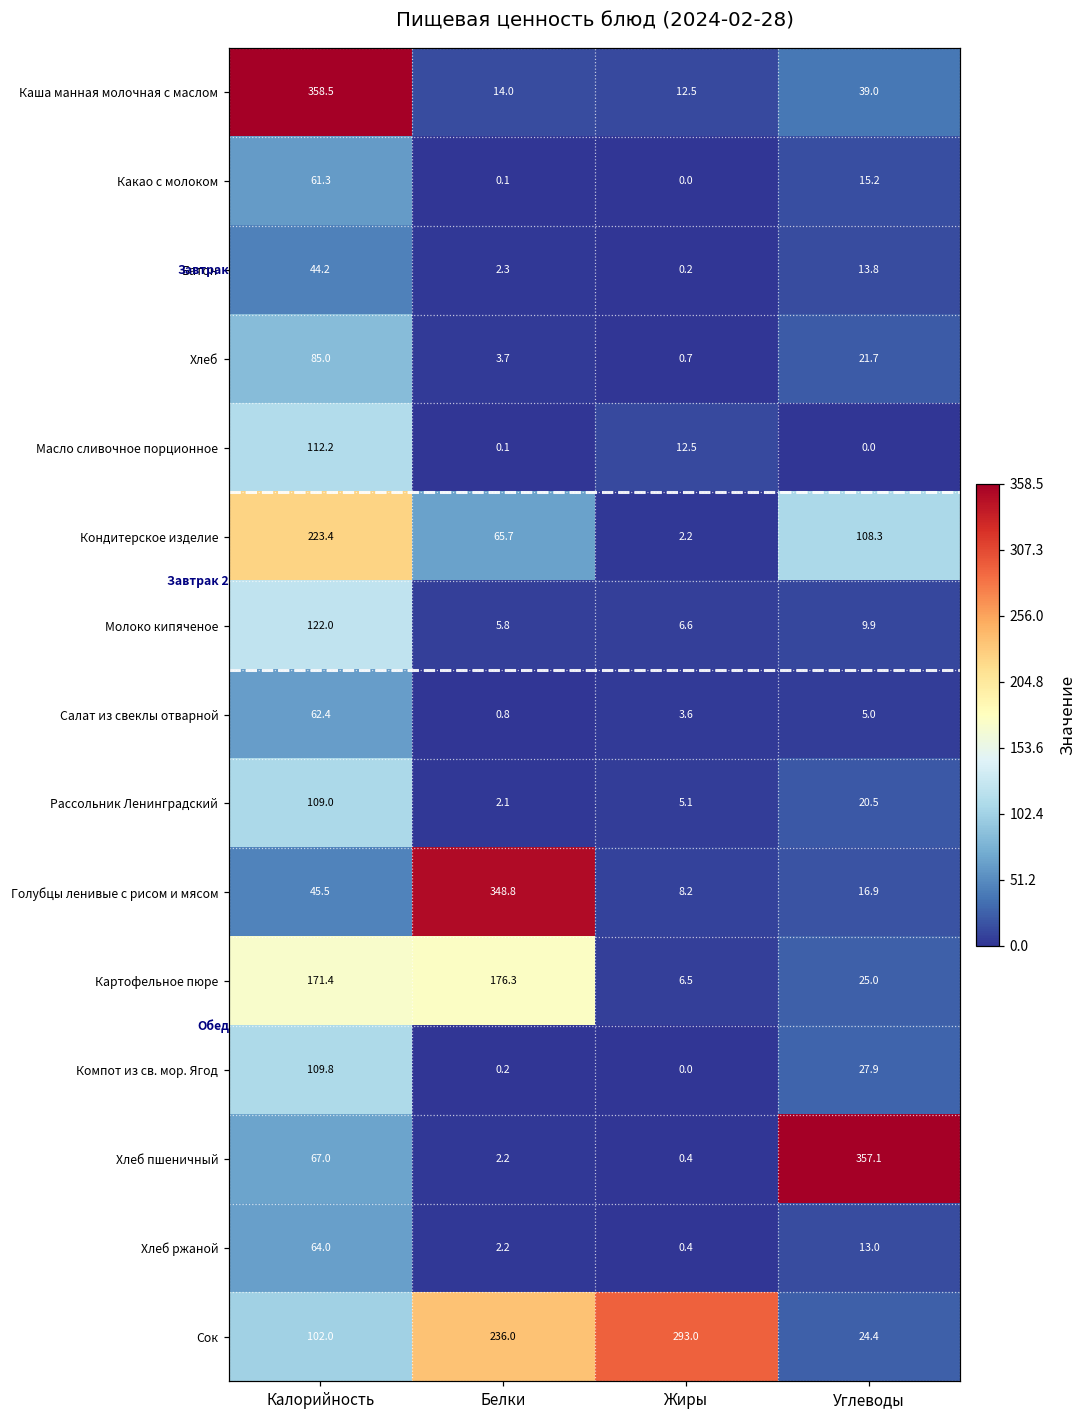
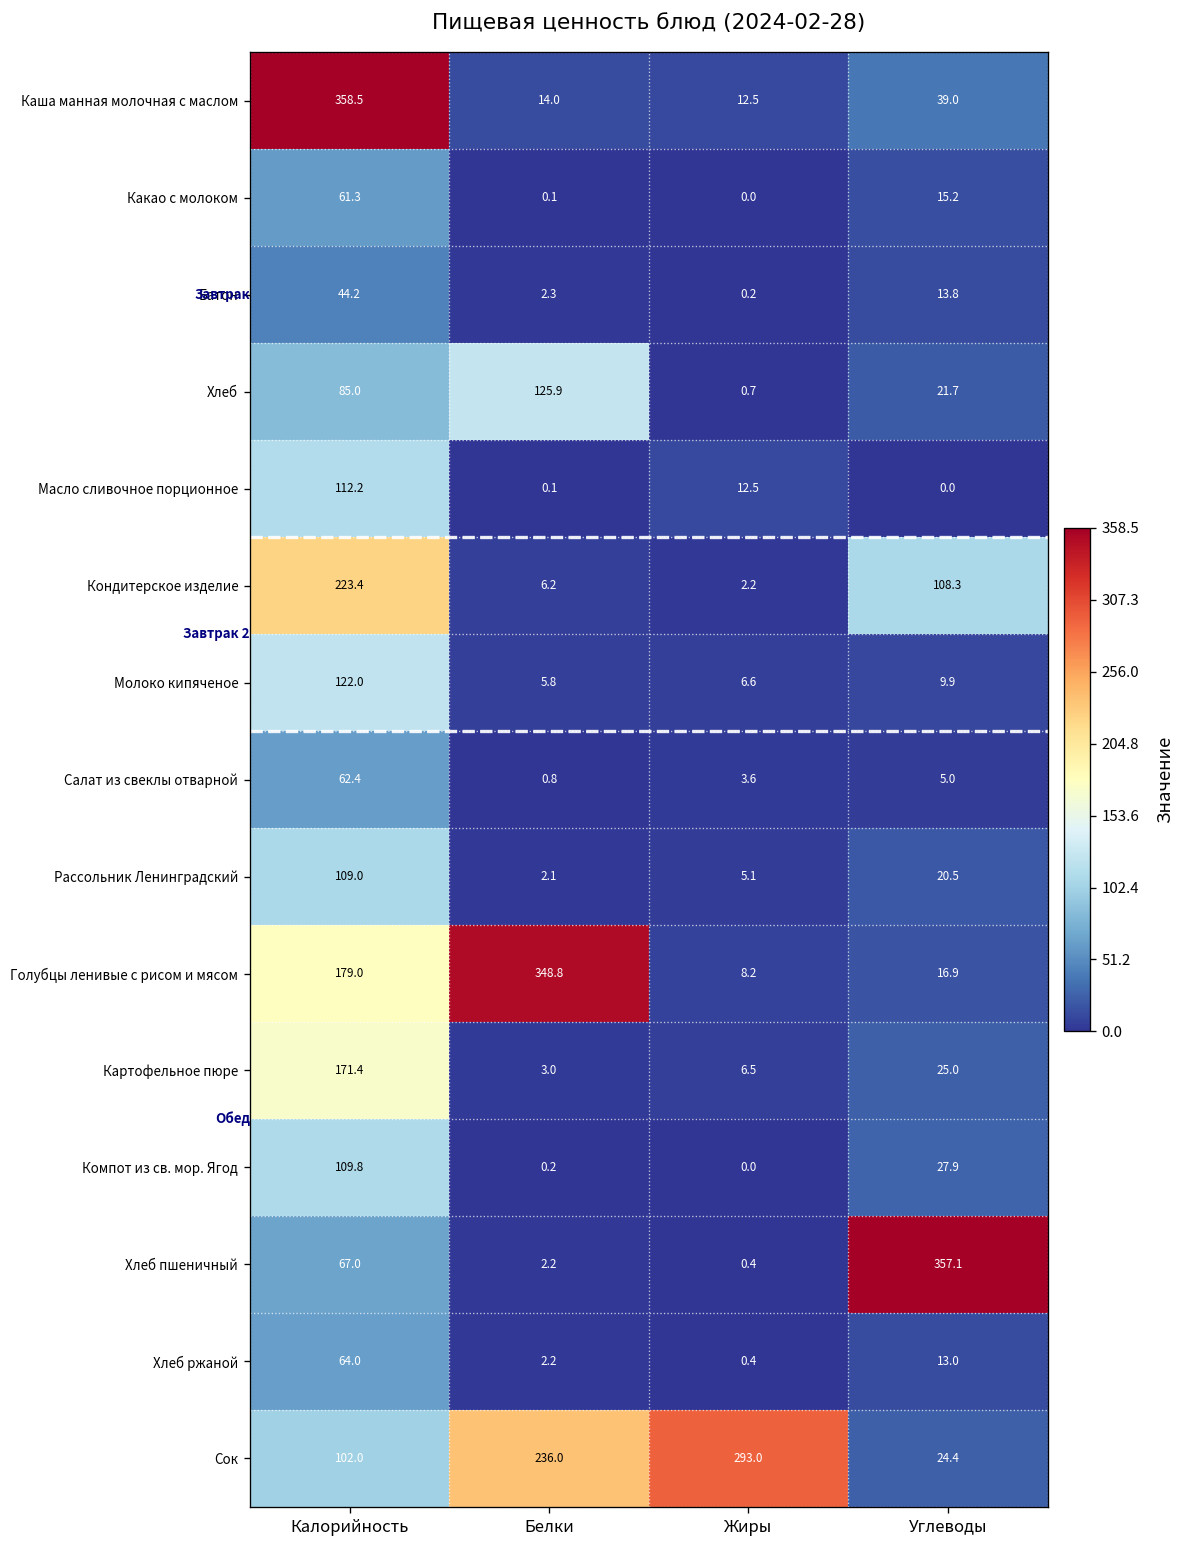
Хлеб, Белки: 3.7 -> 125.9
Кондитерское изделие, Белки: 65.7 -> 6.2
Голубцы ленивые с рисом и мясом, Калорийность: 45.5 -> 179.0
Картофельное пюре, Белки: 176.3 -> 3.0
